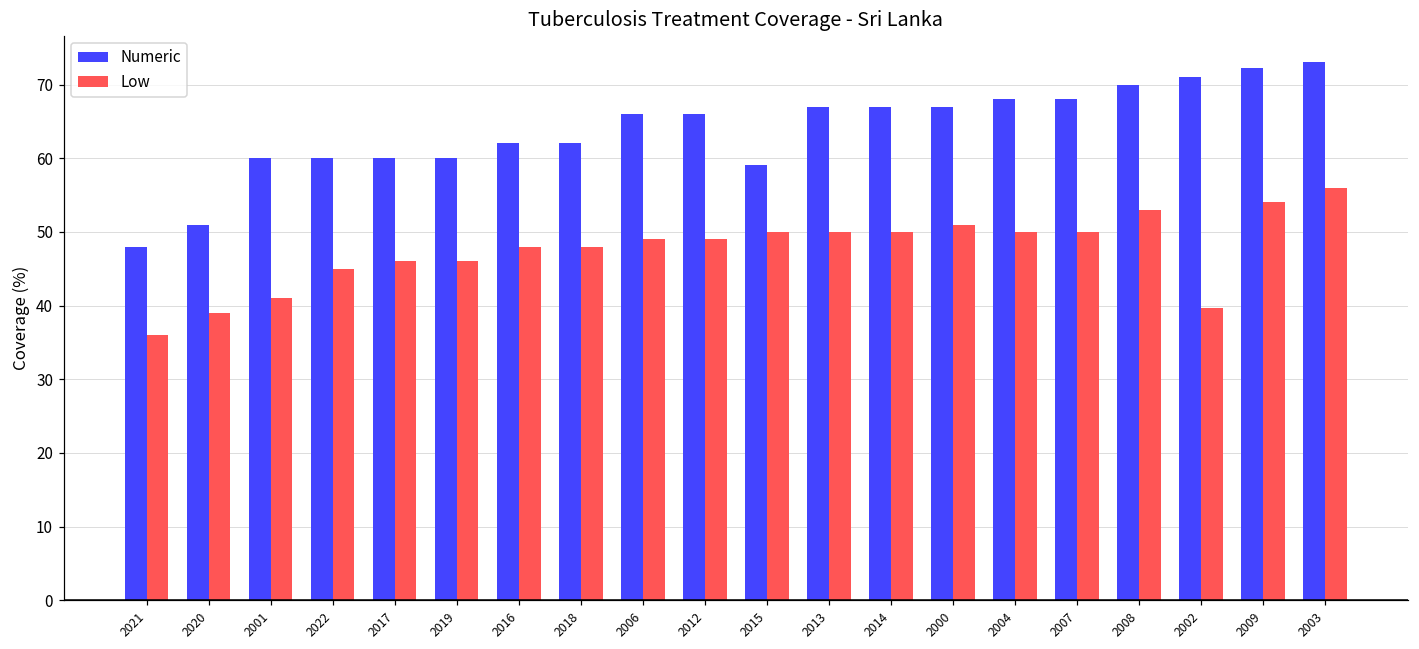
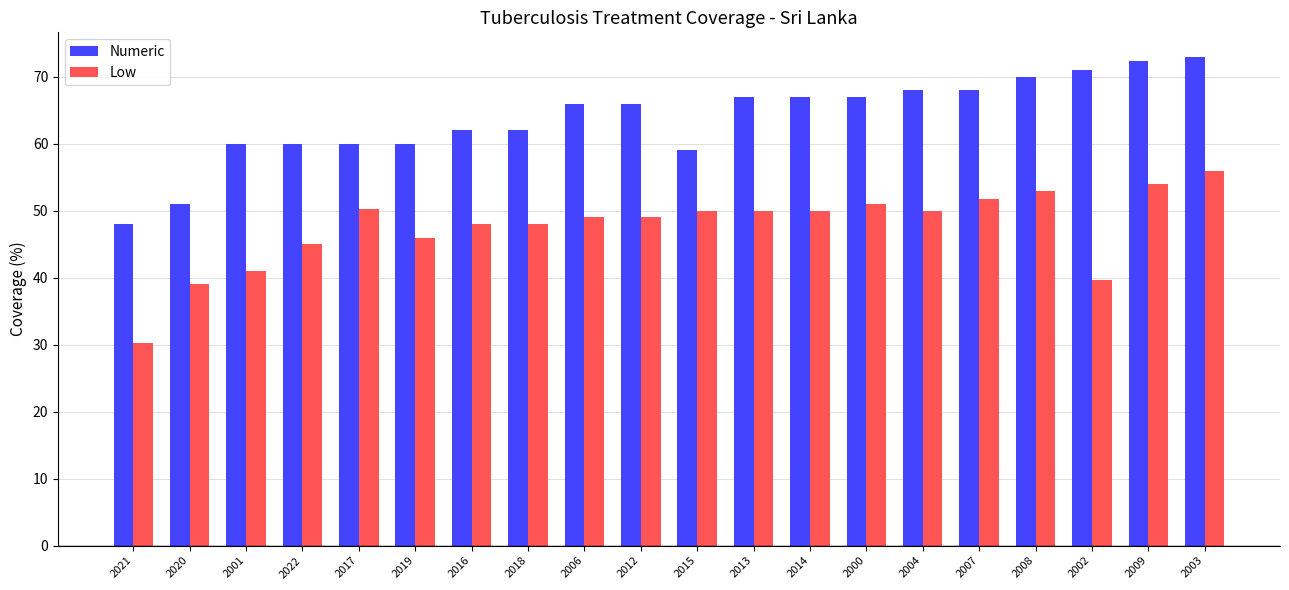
Low, 2021: 36 -> 30
Low, 2017: 46 -> 50
Low, 2007: 50 -> 52
